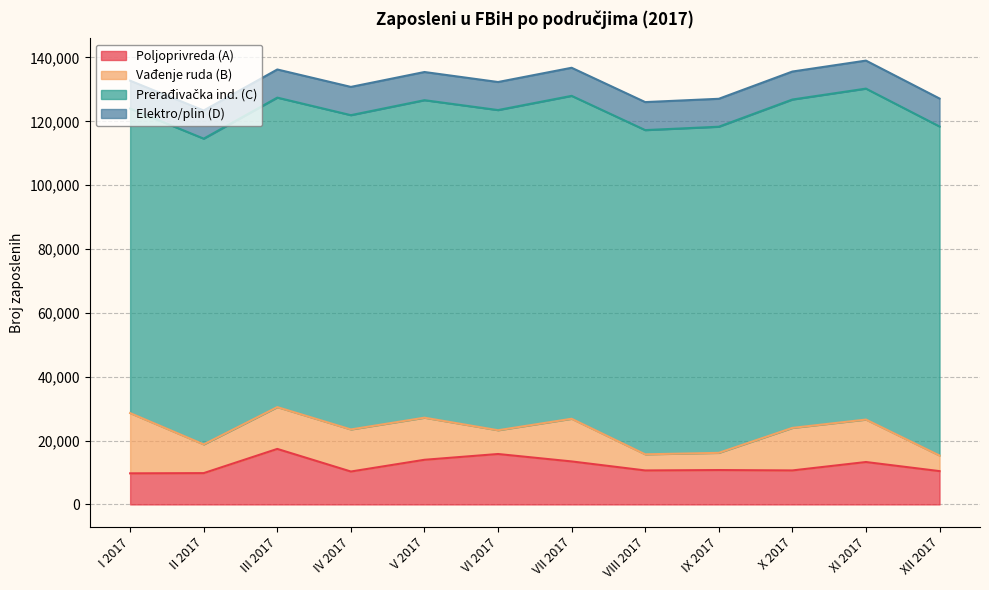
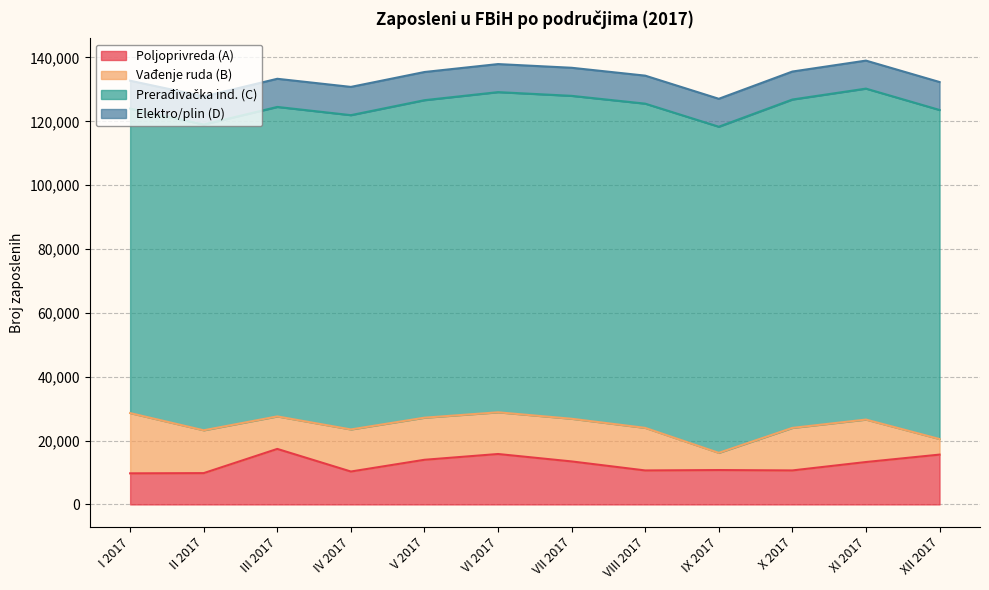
Vađenje ruda (B), II 2017: 9,000 -> 13,000
Vađenje ruda (B), III 2017: 13,000 -> 10,000
Vađenje ruda (B), VI 2017: 7,000 -> 13,000
Vađenje ruda (B), VIII 2017: 5,000 -> 13,000
Poljoprivreda (A), XII 2017: 10,000 -> 16,000
